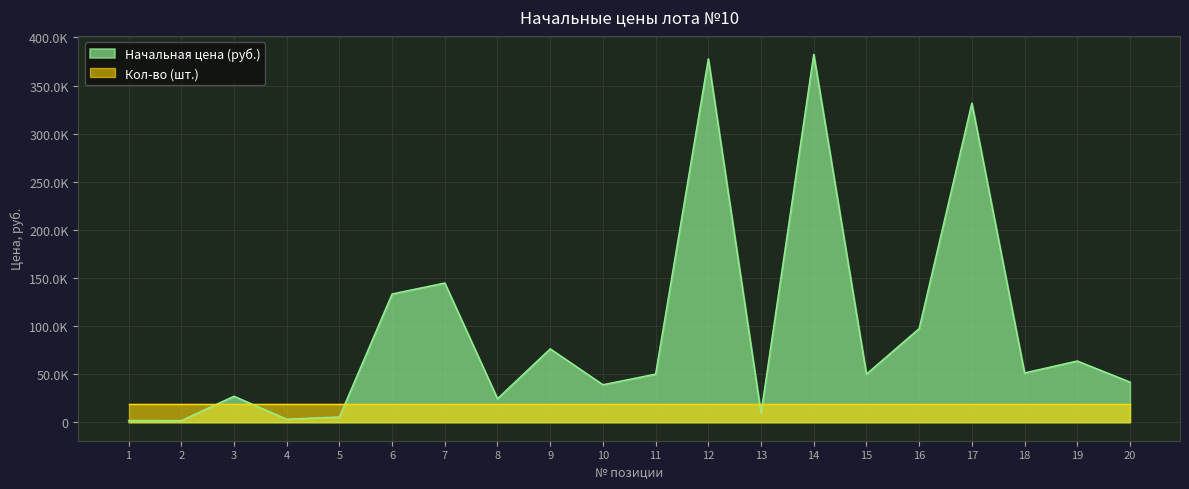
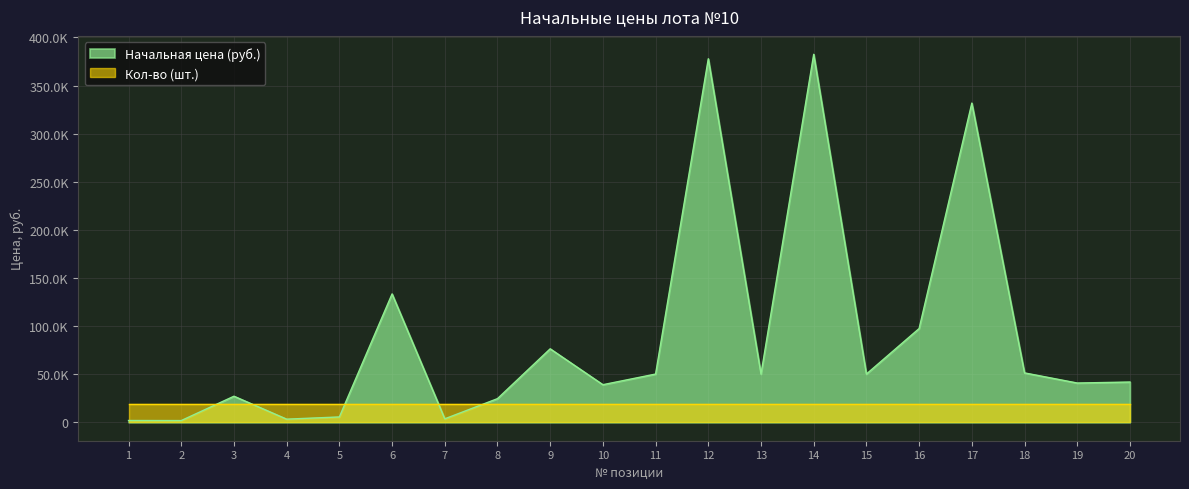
Начальная цена (руб.), 7: 140000 -> 0
Начальная цена (руб.), 13: 10000 -> 50000
Начальная цена (руб.), 19: 60000 -> 40000
